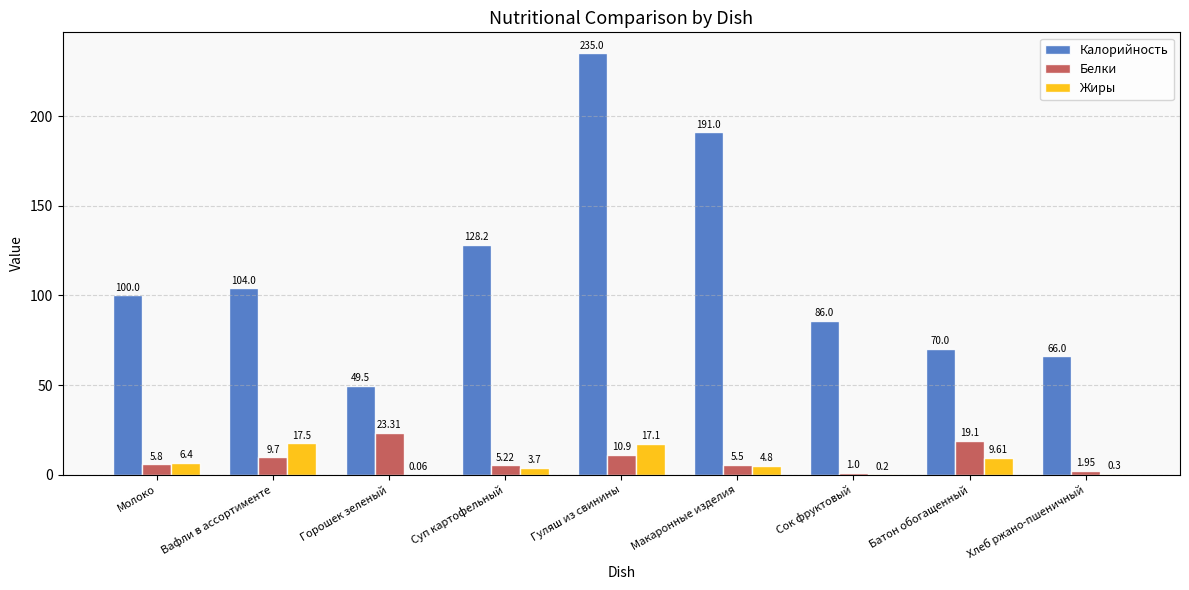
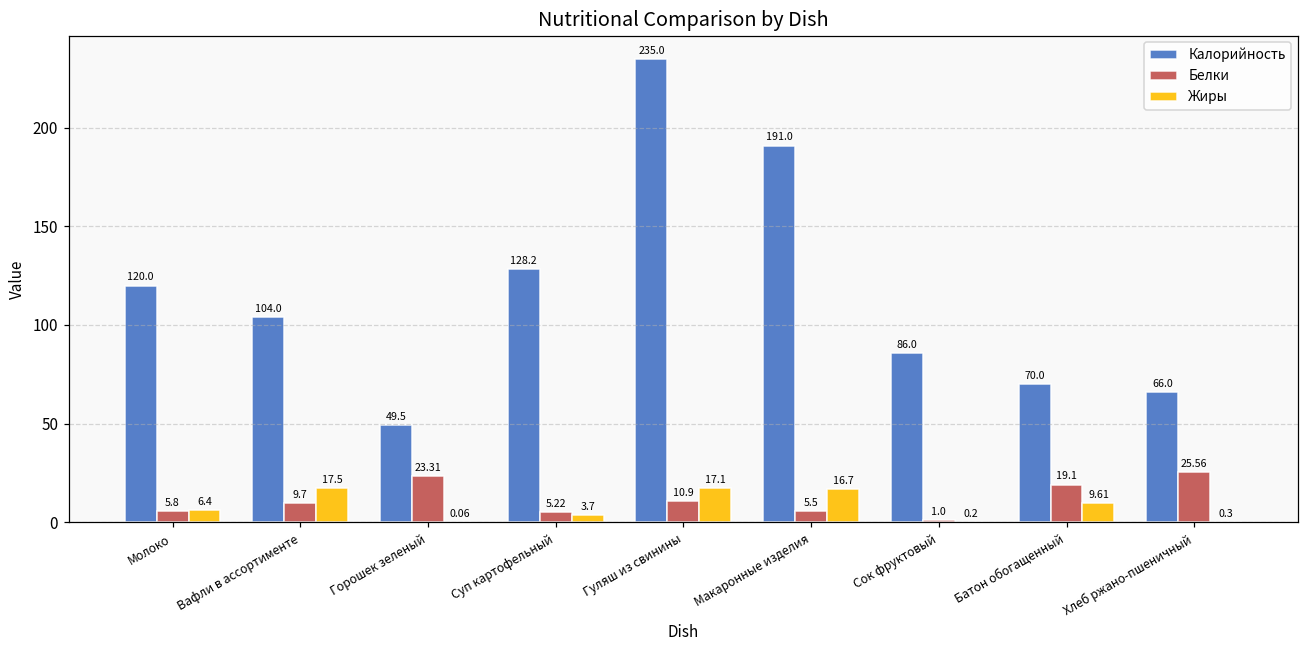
Калорийность, Молоко: 100.0 -> 120.0
Жиры, Макаронные изделия: 4.8 -> 16.7
Белки, Хлеб ржано-пшеничный: 1.95 -> 25.56
